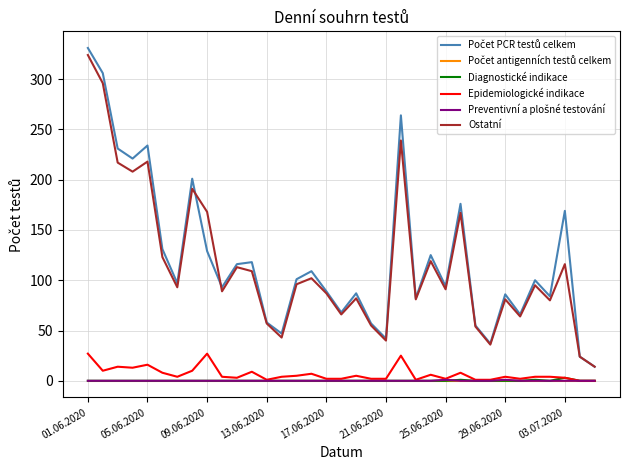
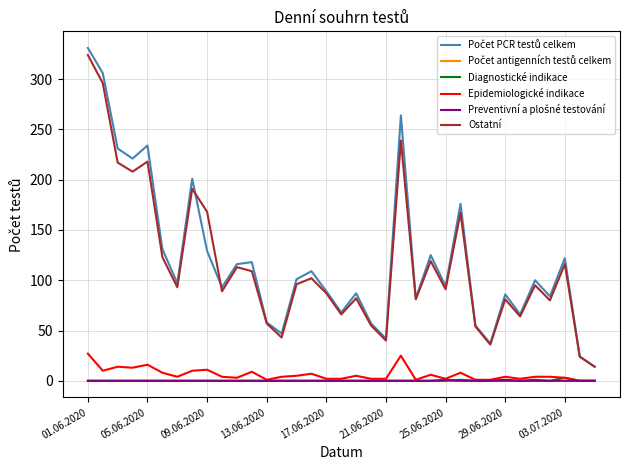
Epidemiologické indikace, 09.06.2020: 27 -> 11
Počet PCR testů celkem, 03.07.2020: 169 -> 122
